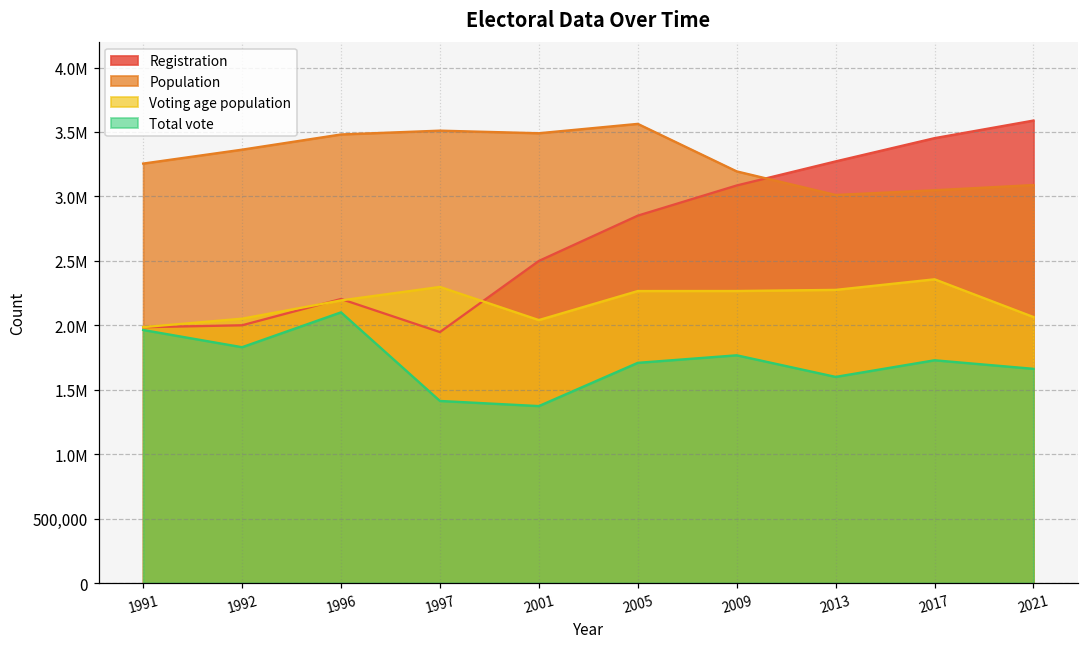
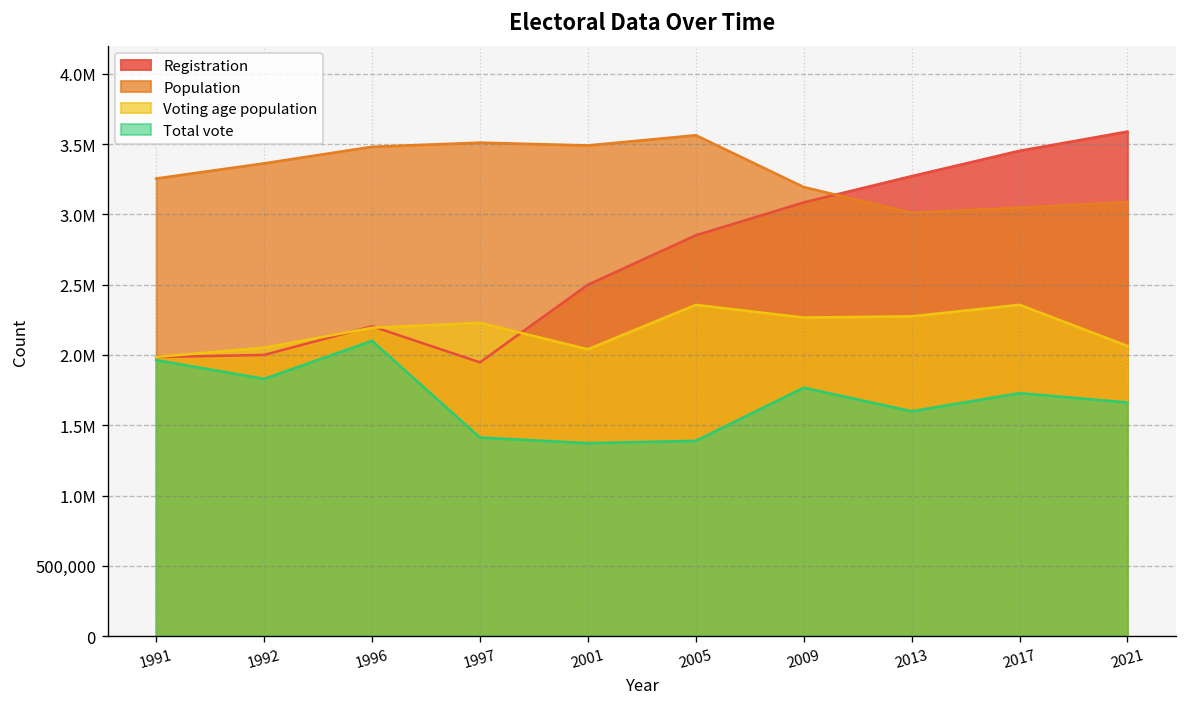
Voting age population, 1997: 2,300,000 -> 2,230,000
Voting age population, 2005: 2,270,000 -> 2,360,000
Total vote, 2005: 1,710,000 -> 1,390,000
